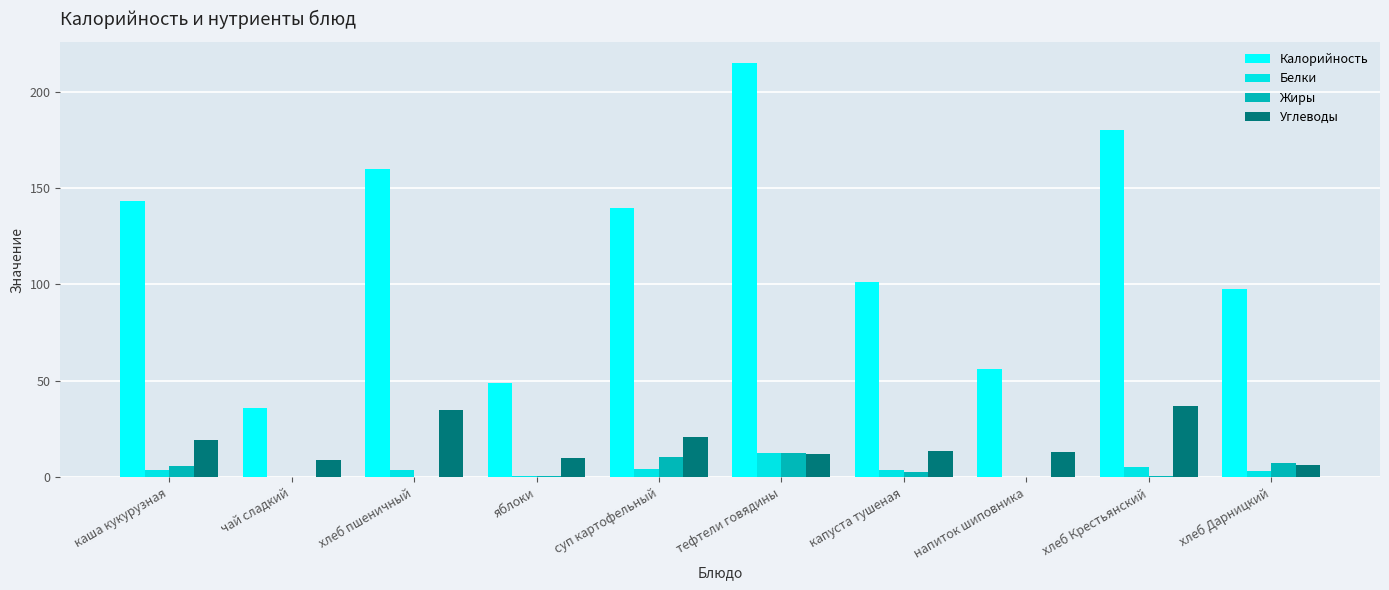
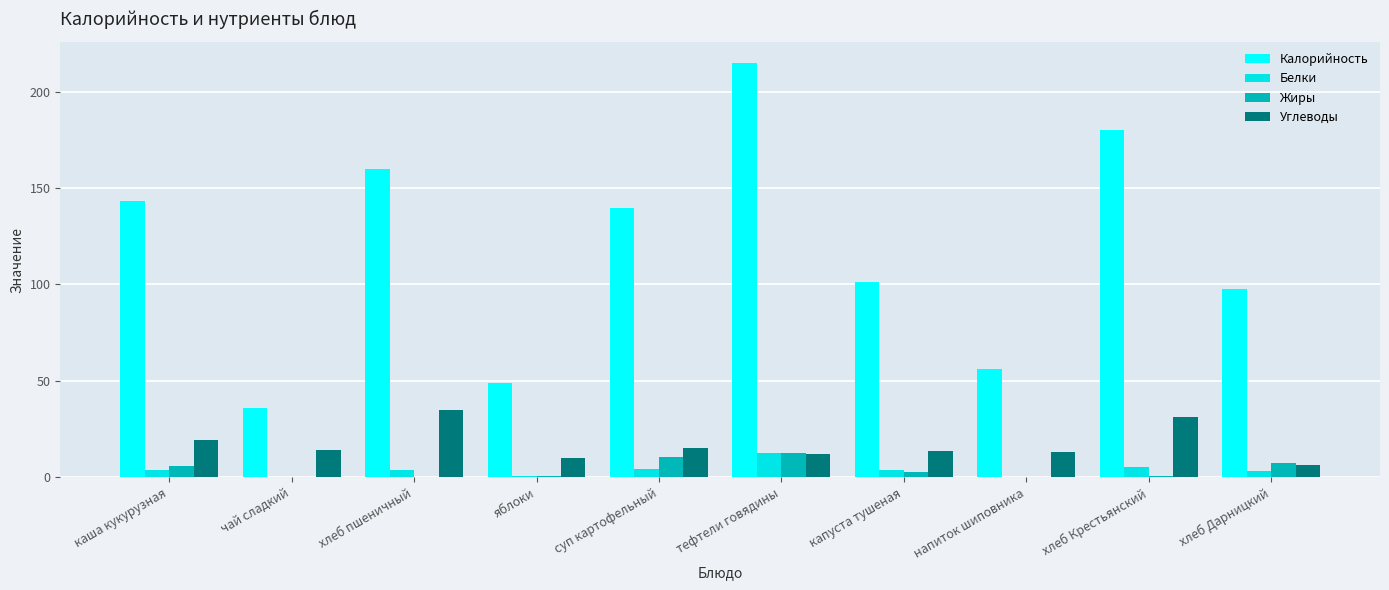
Углеводы, чай сладкий: 9 -> 14
Углеводы, суп картофельный: 21 -> 15
Углеводы, хлеб Крестьянский: 37 -> 31
